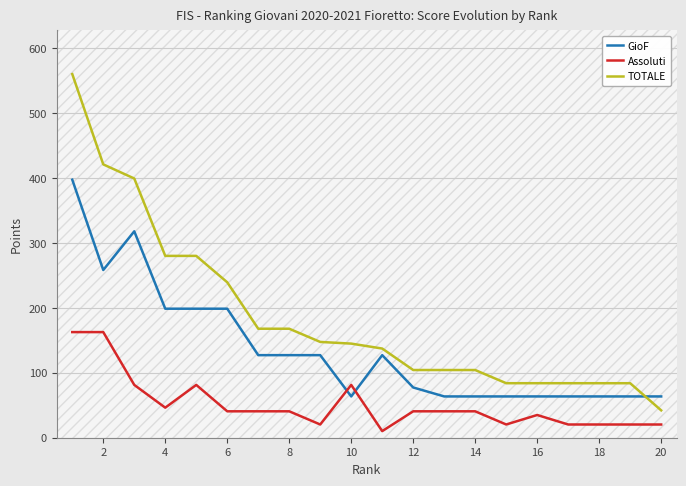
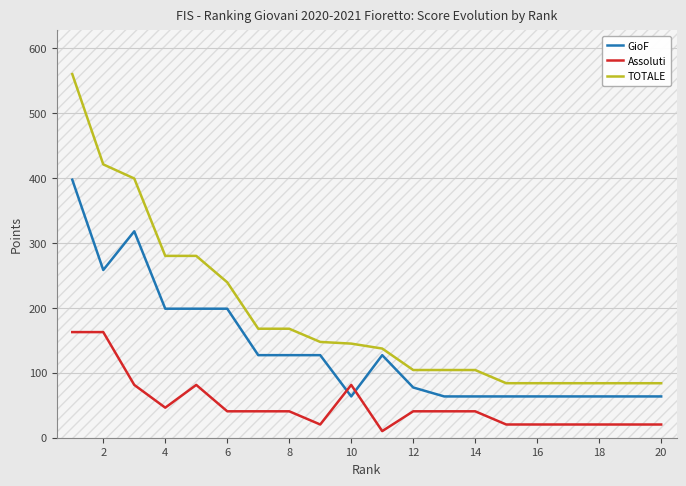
Assoluti, 16: 40 -> 20
TOTALE, 20: 40 -> 80
